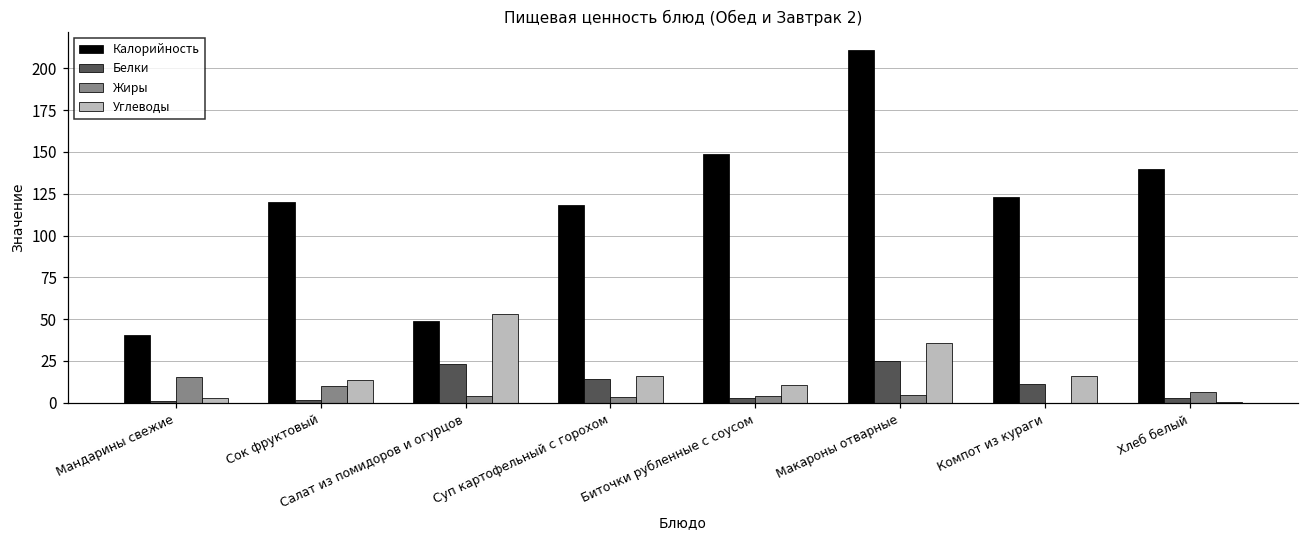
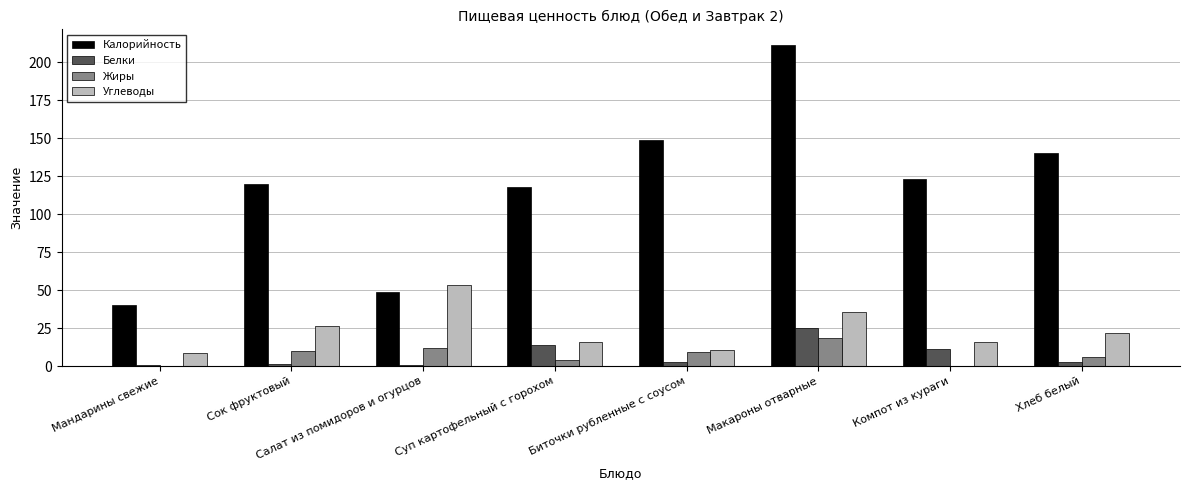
Жиры, Мандарины свежие: 15 -> 0
Углеводы, Мандарины свежие: 3 -> 9
Углеводы, Сок фруктовый: 14 -> 26
Белки, Салат из помидоров и огурцов: 23 -> 1
Жиры, Салат из помидоров и огурцов: 4 -> 12
Жиры, Биточки рубленные с соусом: 4 -> 9
Жиры, Макароны отварные: 5 -> 18
Углеводы, Хлеб белый: 1 -> 22
